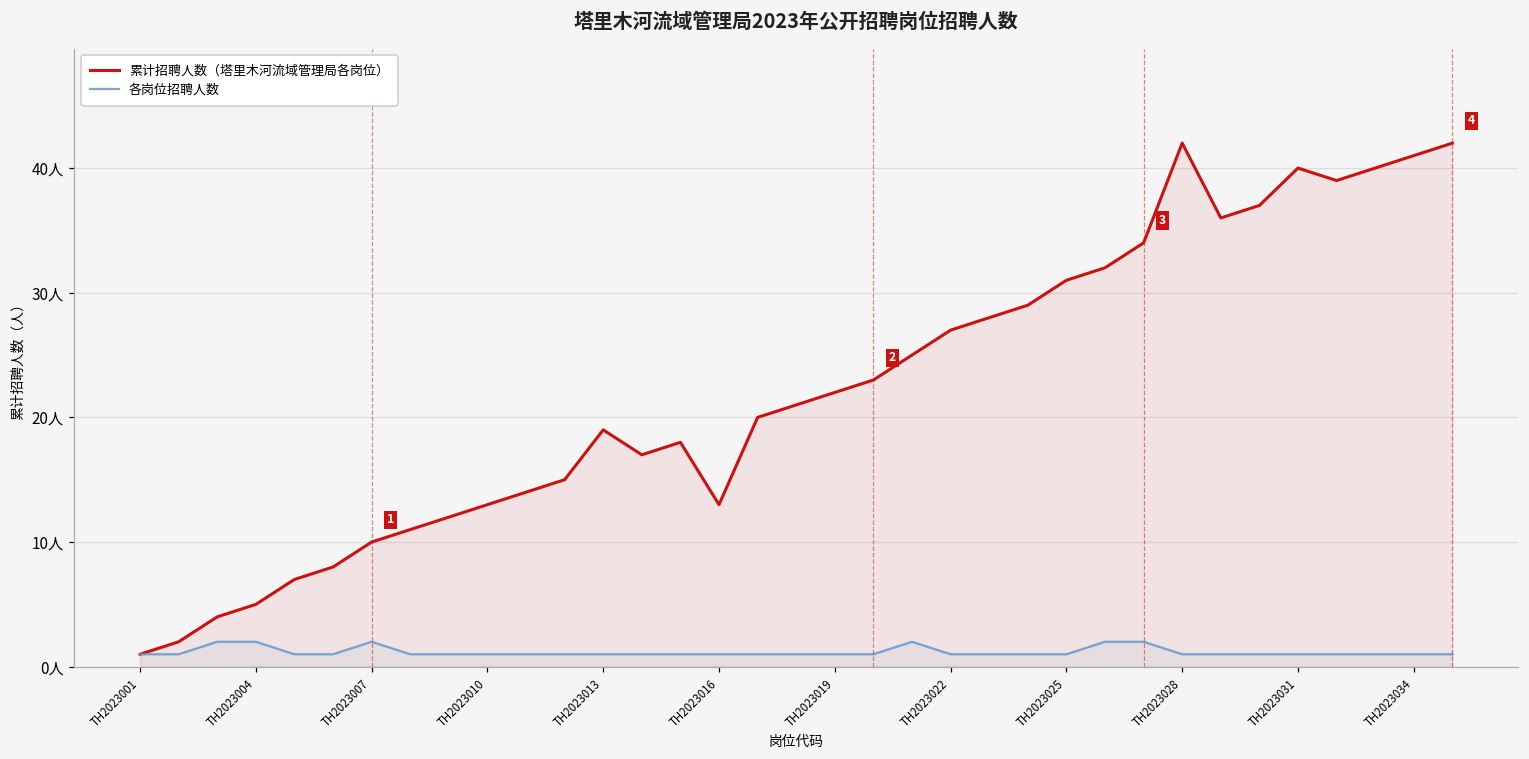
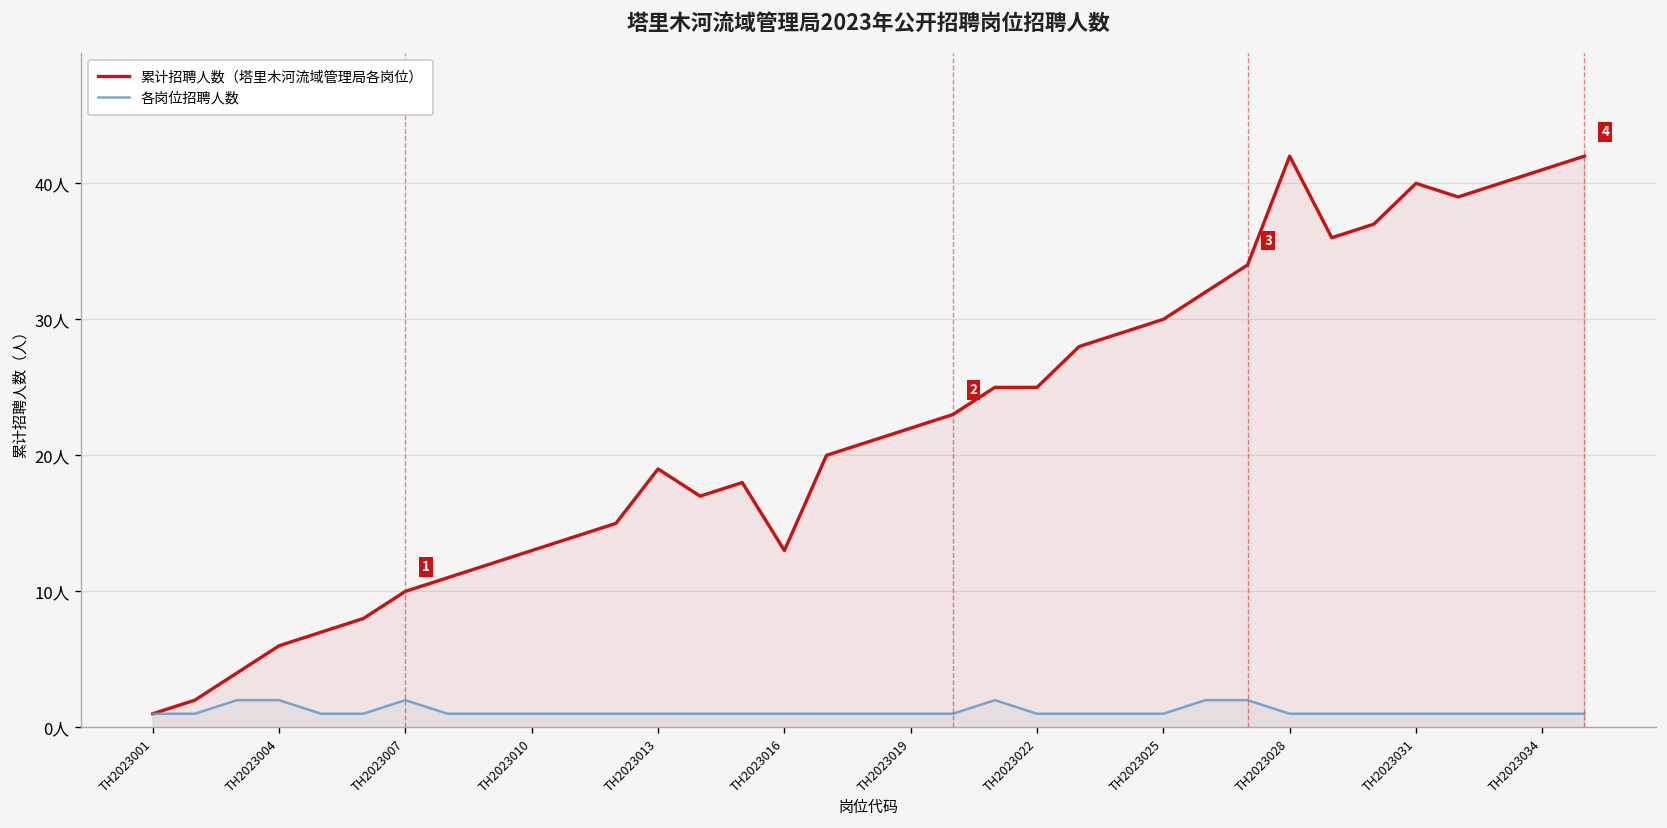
累计招聘人数（塔里木河流域管理局各岗位）, TH2023004: 5人 -> 6人
累计招聘人数（塔里木河流域管理局各岗位）, TH2023022: 27人 -> 25人
累计招聘人数（塔里木河流域管理局各岗位）, TH2023025: 31人 -> 30人
